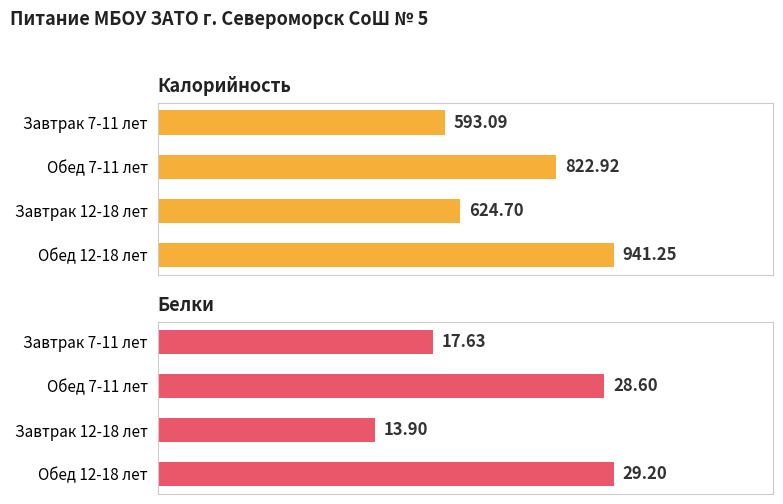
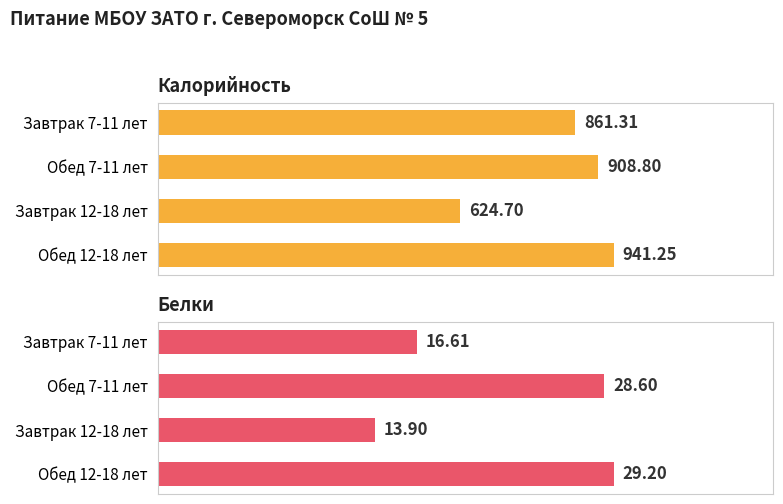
Калорийность, Завтрак 7-11 лет: 593.09 -> 861.31
Калорийность, Обед 7-11 лет: 822.92 -> 908.80
Белки, Завтрак 7-11 лет: 17.63 -> 16.61
